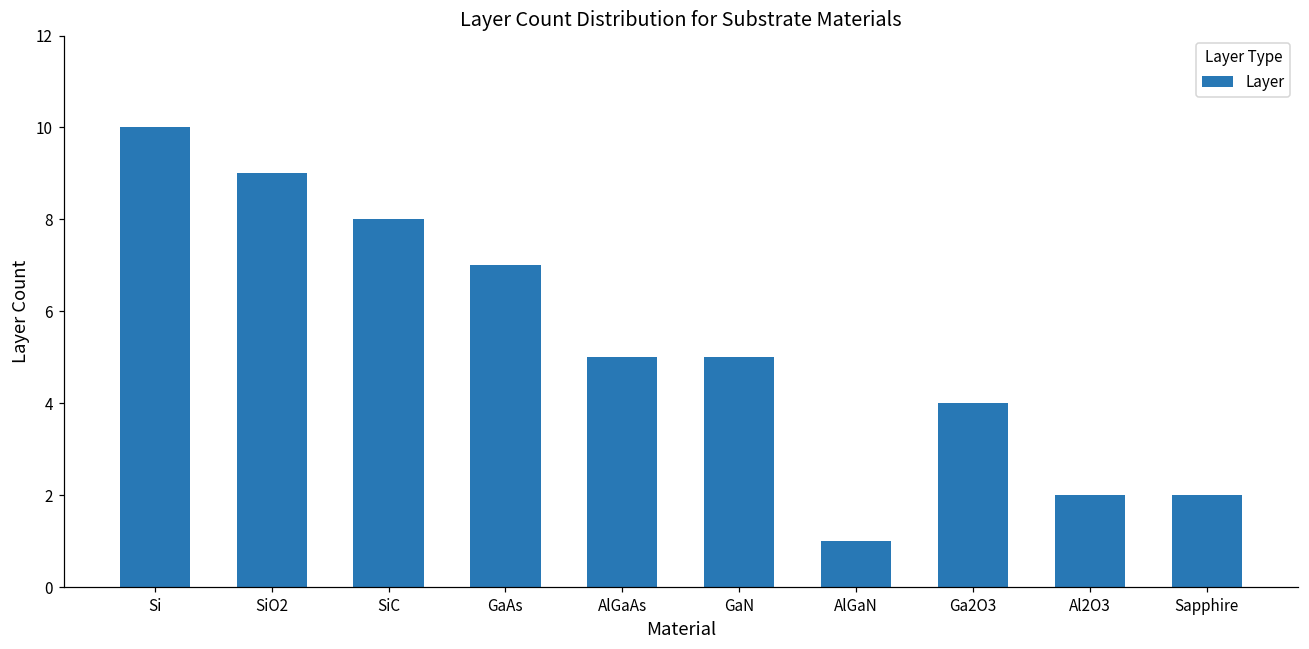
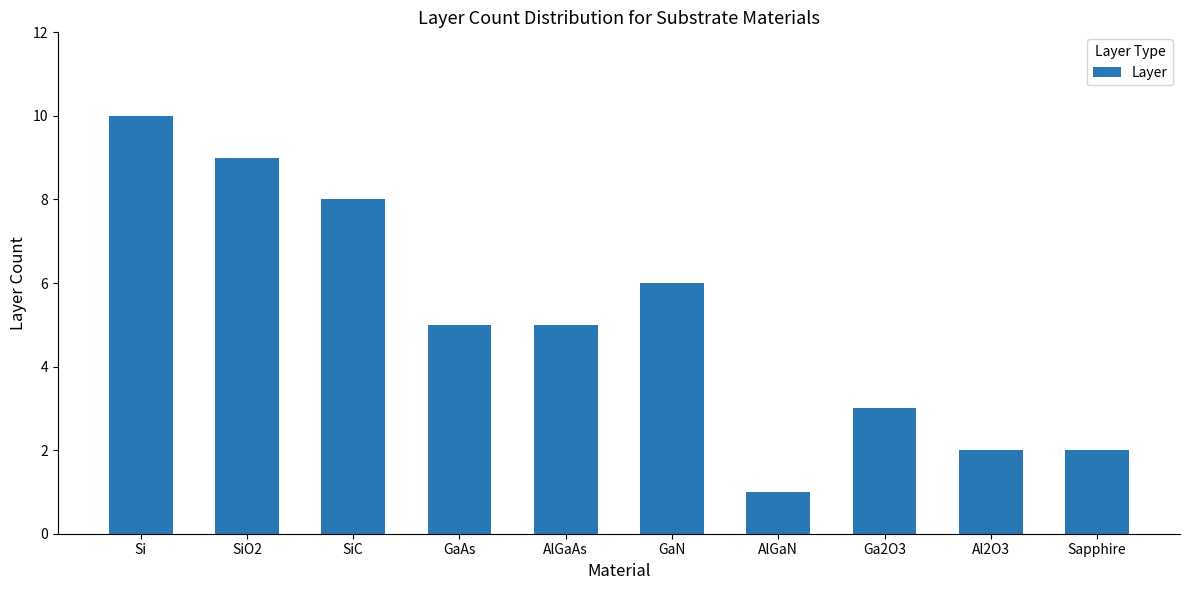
GaAs: 7 -> 5
GaN: 5 -> 6
Ga2O3: 4 -> 3
